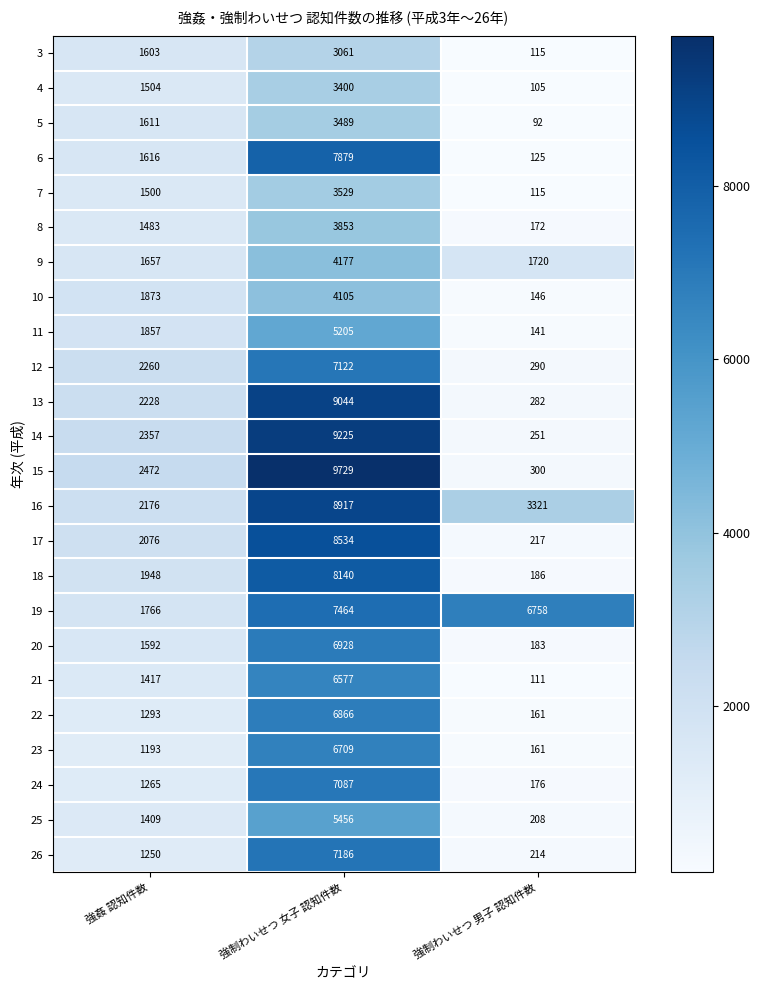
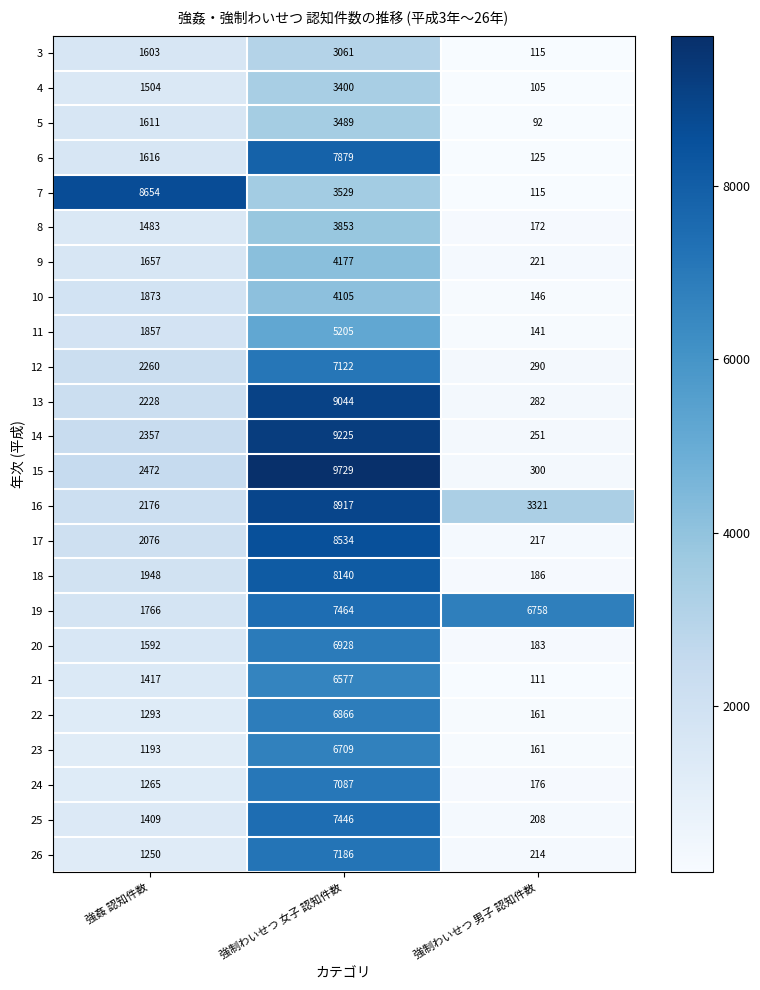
7, 強姦 認知件数: 1500 -> 8654
9, 強制わいせつ 男子 認知件数: 1720 -> 221
25, 強制わいせつ 女子 認知件数: 5456 -> 7446
